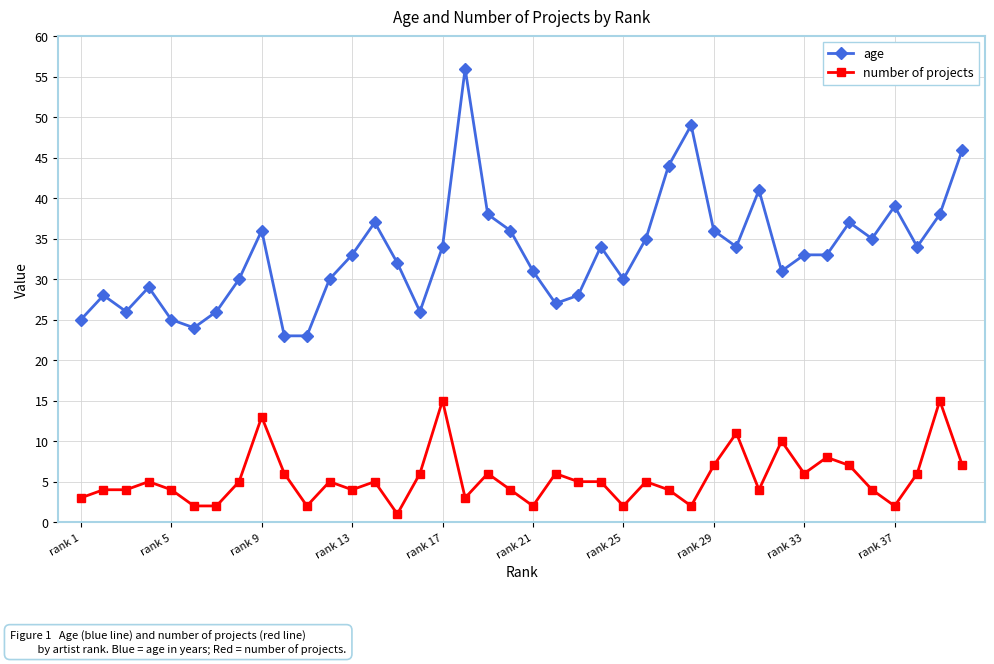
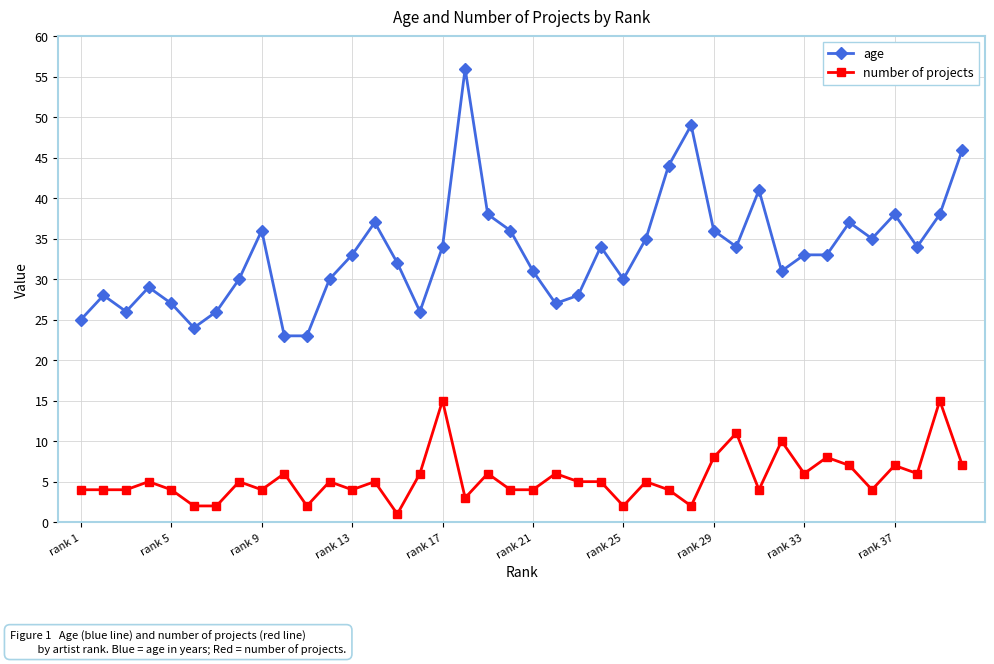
number of projects, rank 1: 3 -> 4
age, rank 5: 25 -> 27
number of projects, rank 9: 13 -> 4
number of projects, rank 21: 2 -> 4
number of projects, rank 29: 7 -> 8
age, rank 37: 39 -> 38
number of projects, rank 37: 2 -> 7
